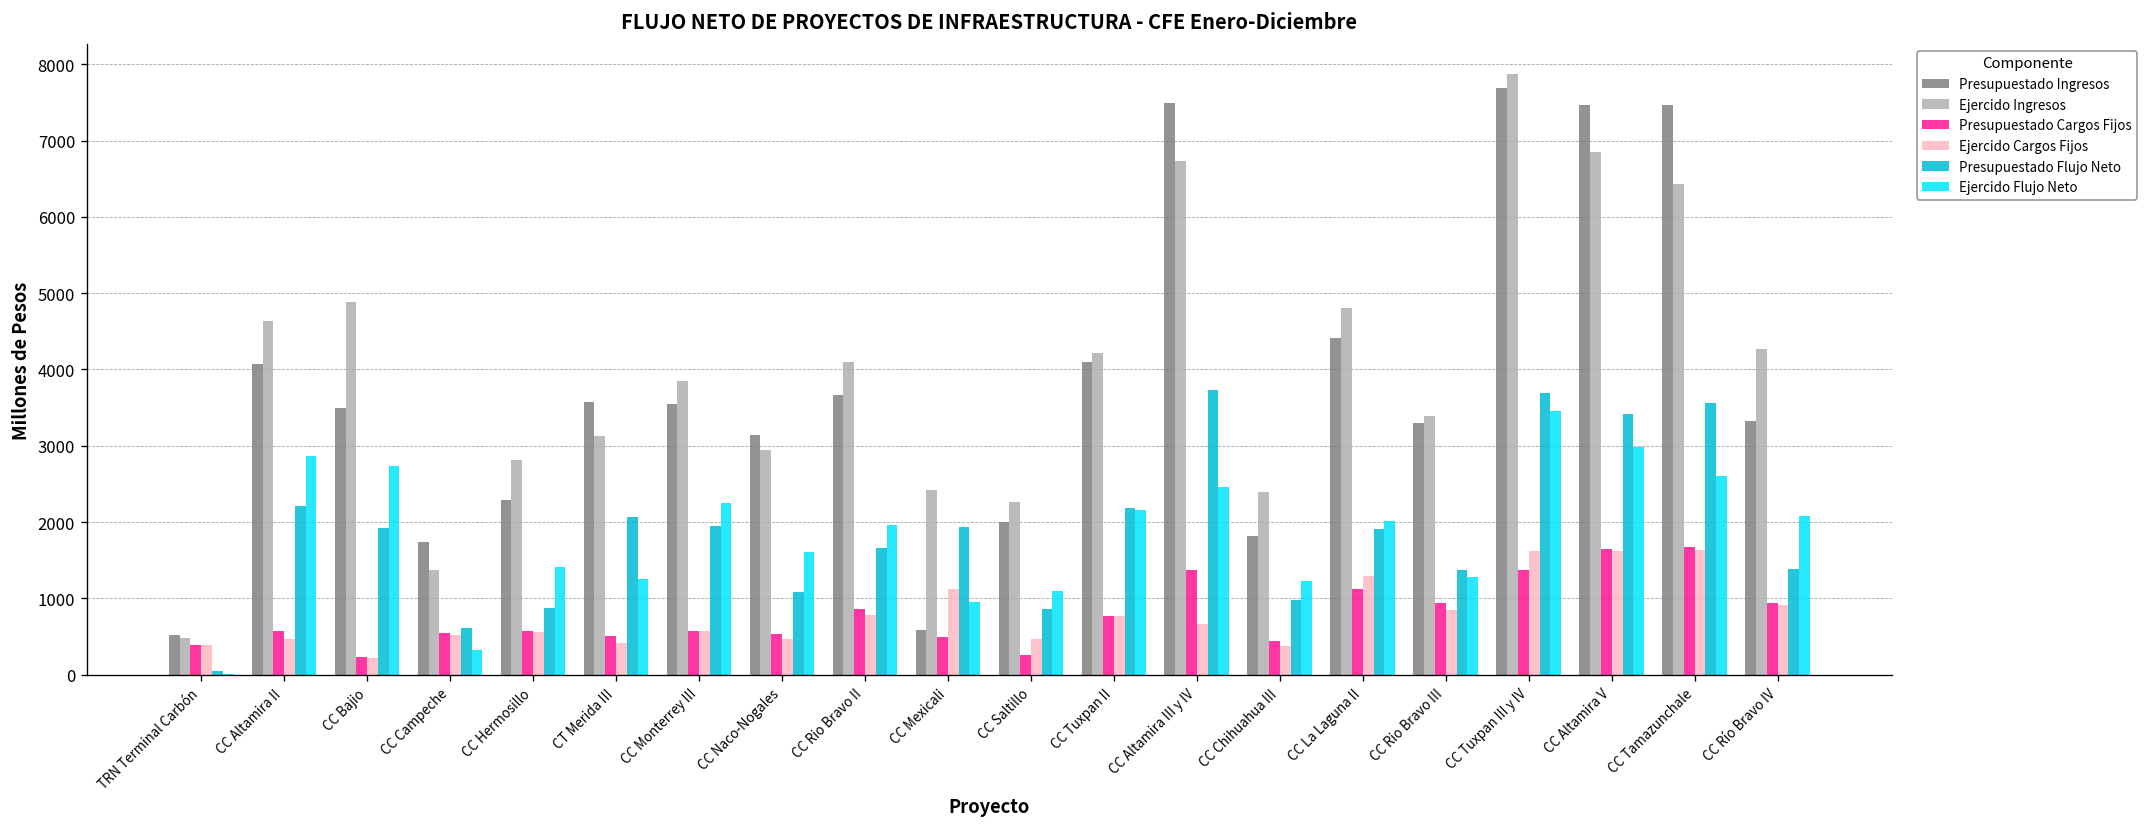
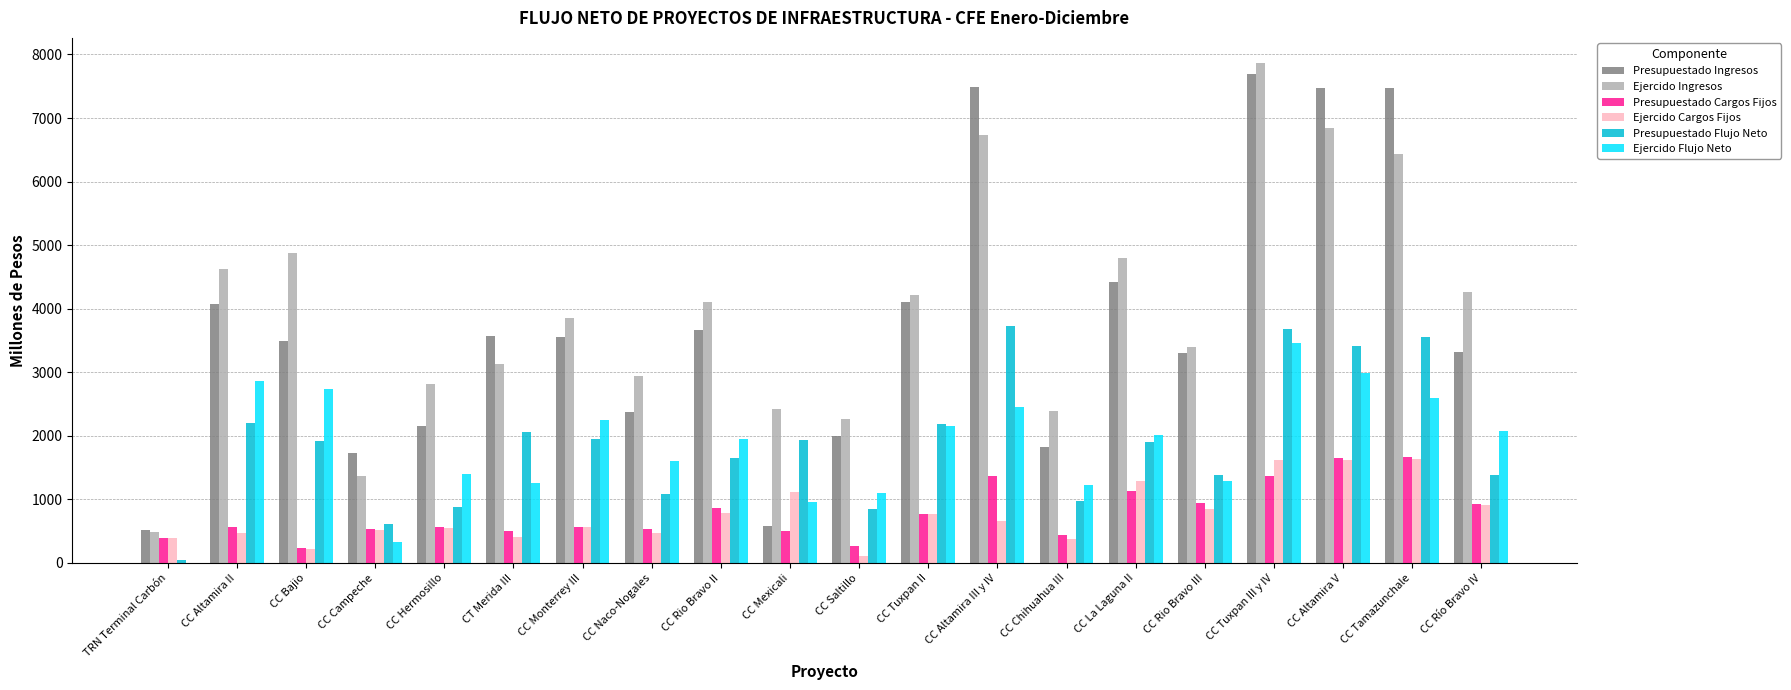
Presupuestado Ingresos, CC Hermosillo: 2300 -> 2200
Presupuestado Ingresos, CC Naco-Nogales: 3100 -> 2400
Ejercido Cargos Fijos, CC Saltillo: 500 -> 100
